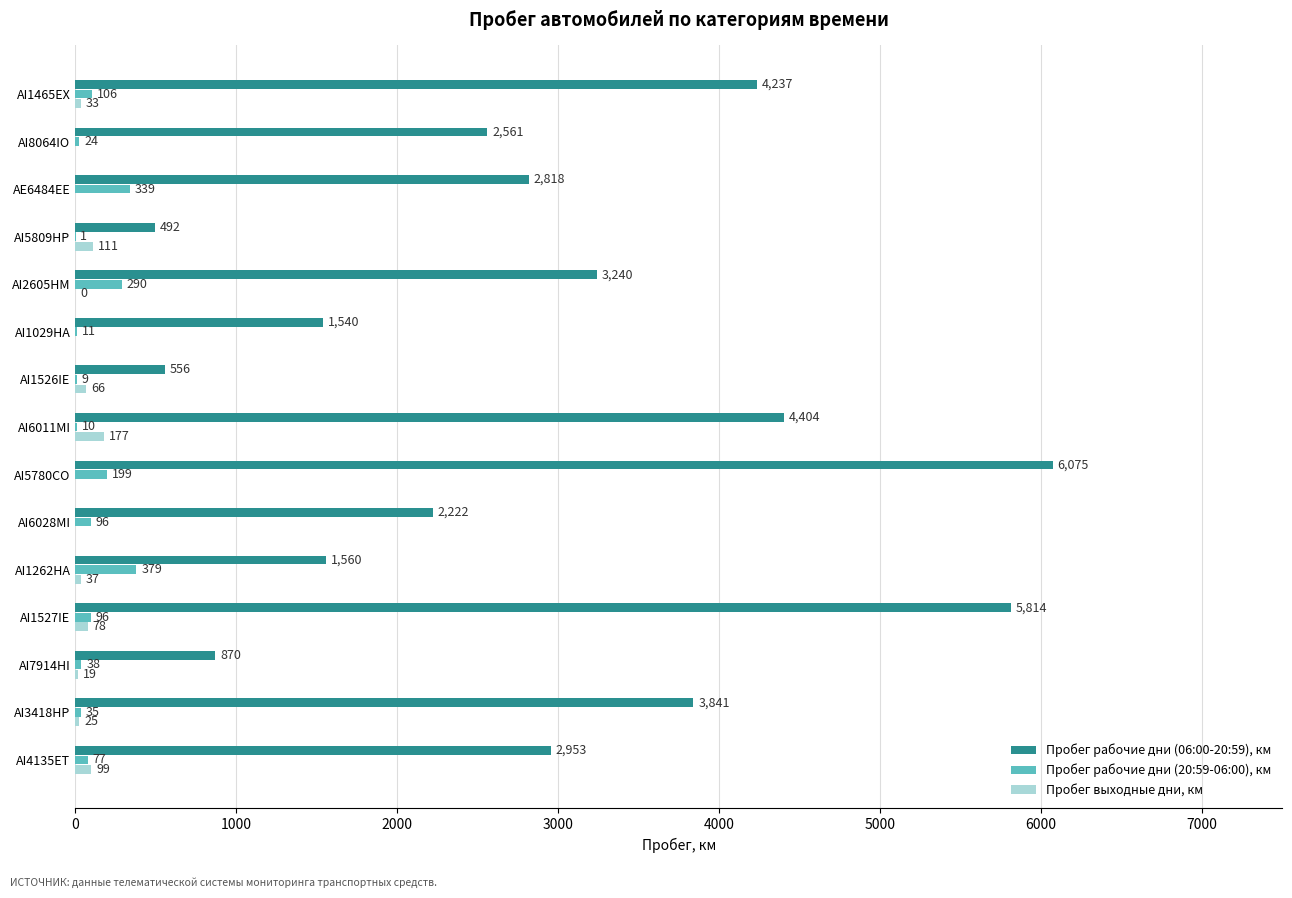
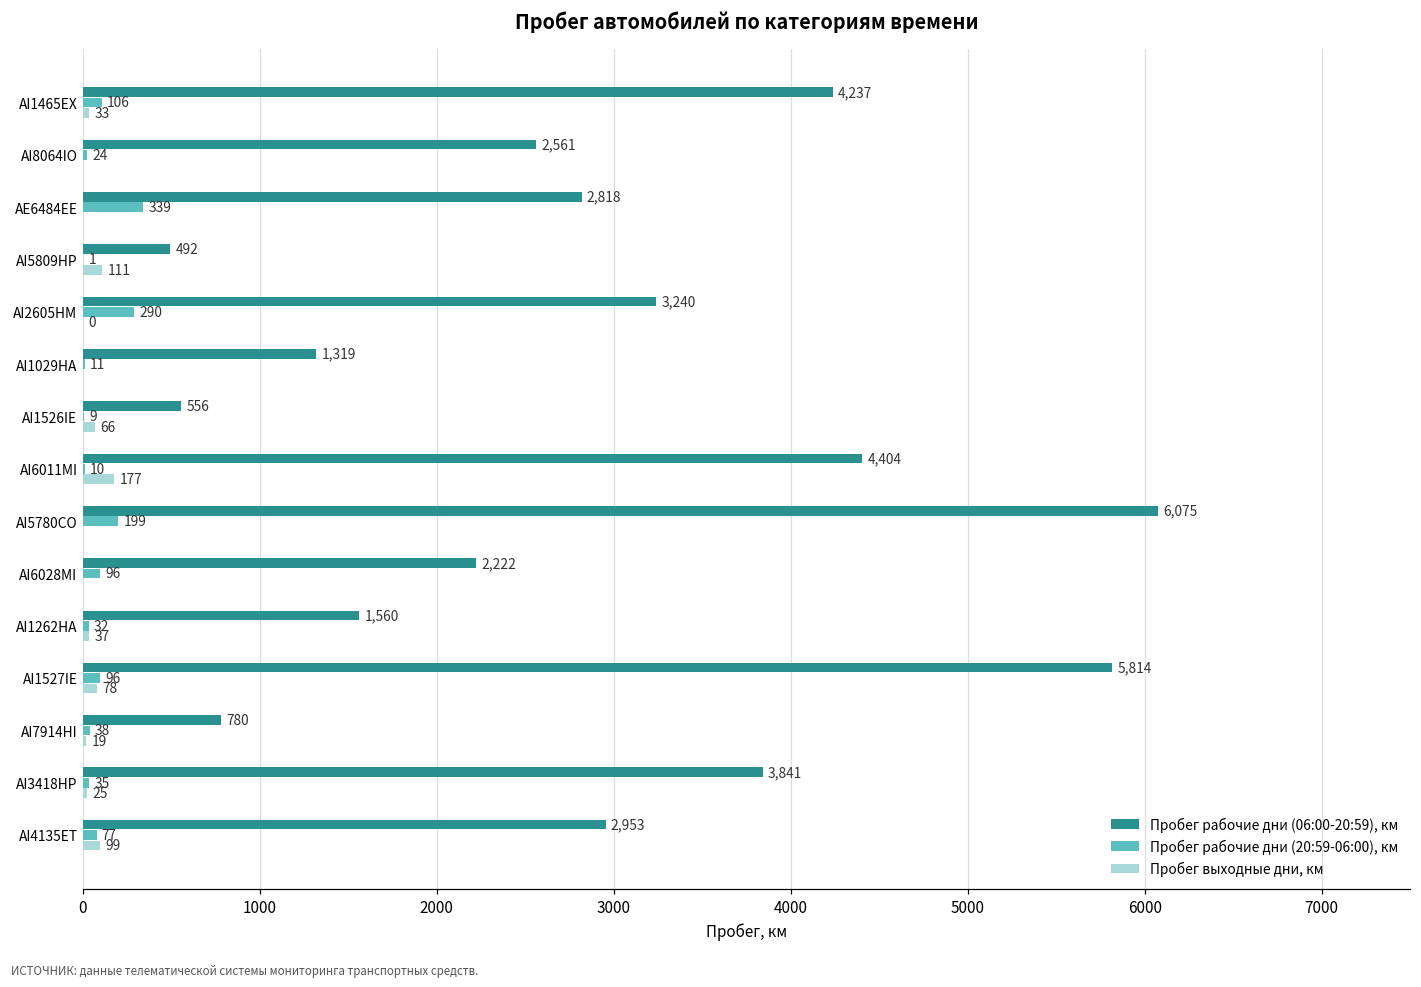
Пробег рабочие дни (06:00-20:59), км, AI1029HA: 1,540 -> 1,319
Пробег рабочие дни (20:59-06:00), км, AI1262HA: 379 -> 32
Пробег рабочие дни (06:00-20:59), км, AI7914HI: 870 -> 780
